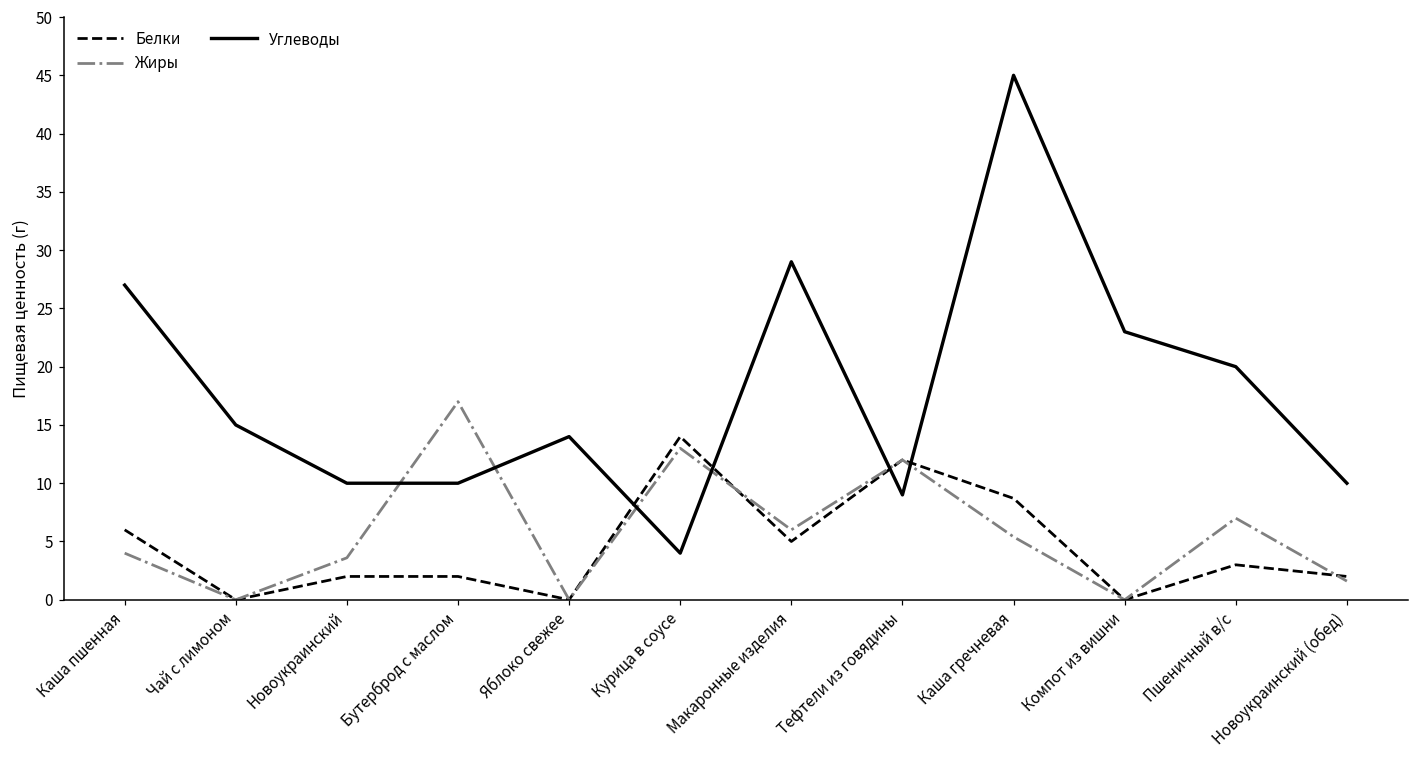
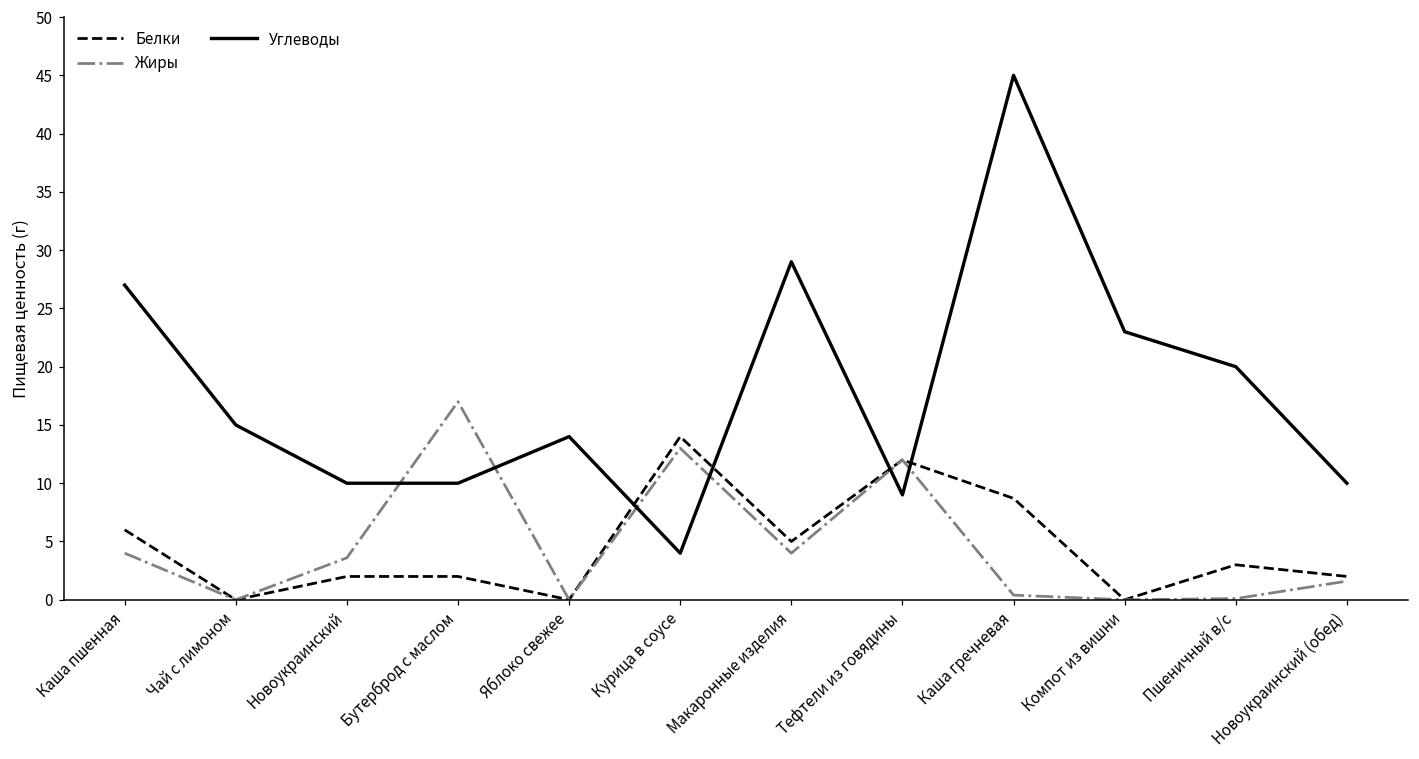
Жиры, Макаронные изделия: 6 -> 4
Жиры, Каша гречневая: 5.4 -> 0.4
Жиры, Пшеничный в/с: 7.0 -> 0.1
